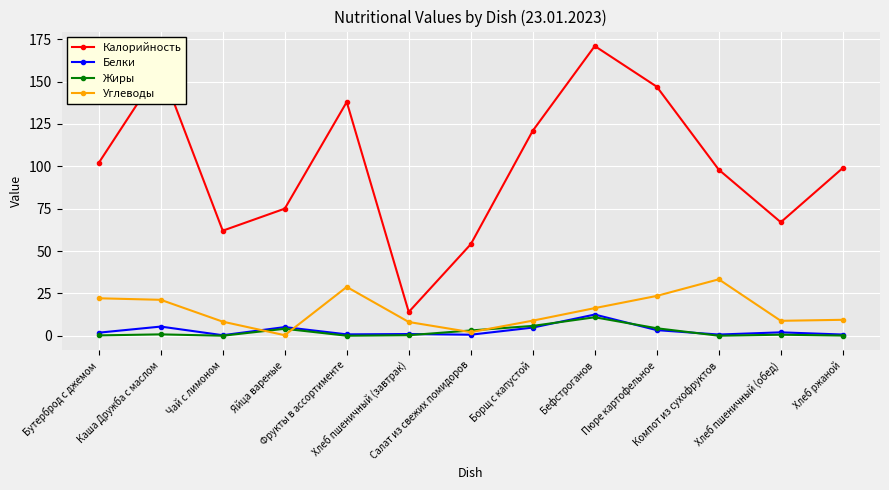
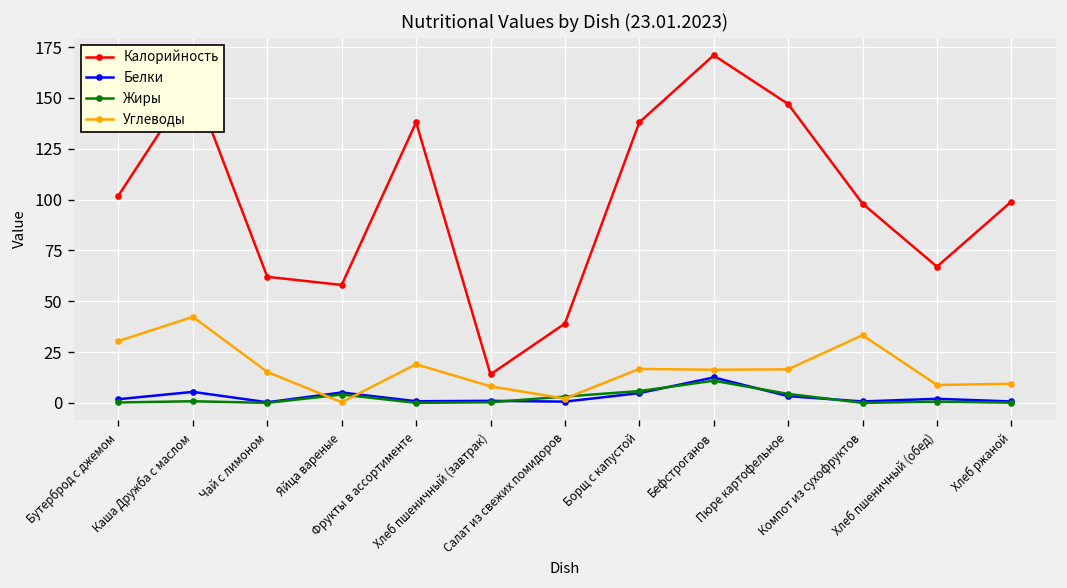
Углеводы, Бутерброд с джемом: 22 -> 30
Углеводы, Каша Дружба с маслом: 21 -> 42
Углеводы, Чай с лимоном: 8 -> 15
Калорийность, Яйца вареные: 75 -> 58
Углеводы, Фрукты в ассортименте: 29 -> 19
Калорийность, Салат из свежих помидоров: 54 -> 39
Калорийность, Борщ с капустой: 121 -> 138
Углеводы, Борщ с капустой: 9 -> 17
Углеводы, Пюре картофельное: 24 -> 17
